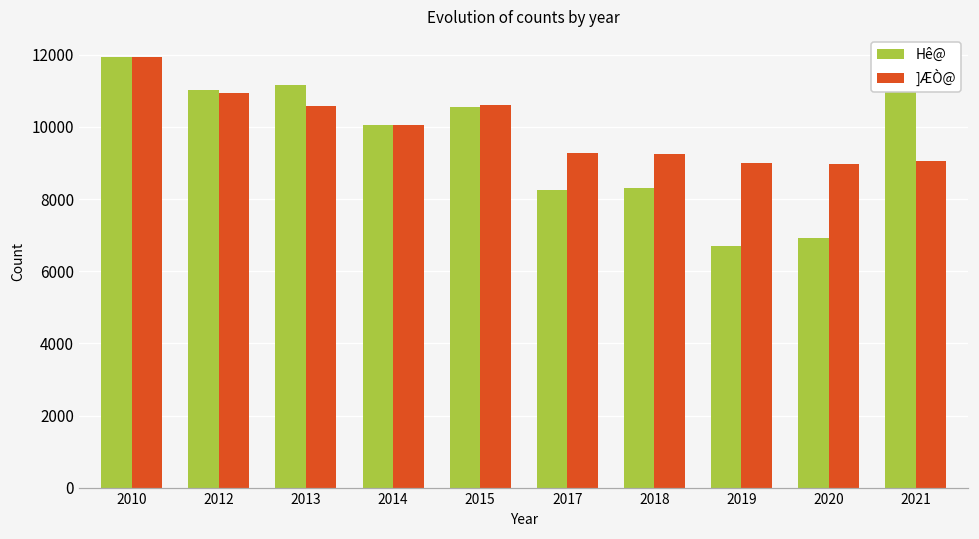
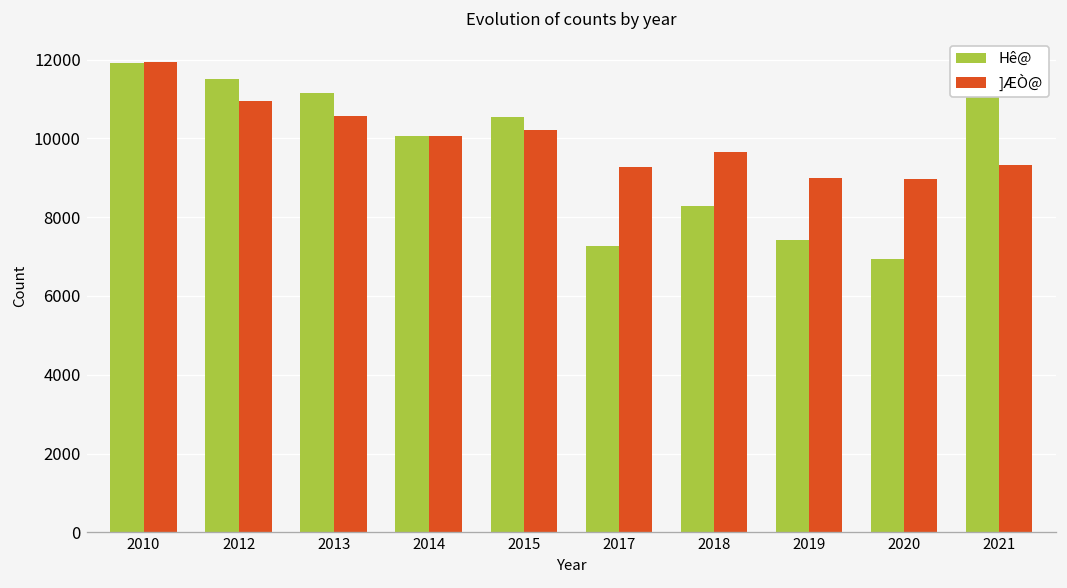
Hê@, 2012: 11000 -> 11500
]ÆÒ@, 2015: 10600 -> 10200
Hê@, 2017: 8300 -> 7300
]ÆÒ@, 2018: 9200 -> 9700
Hê@, 2019: 6700 -> 7400
]ÆÒ@, 2021: 9100 -> 9300
